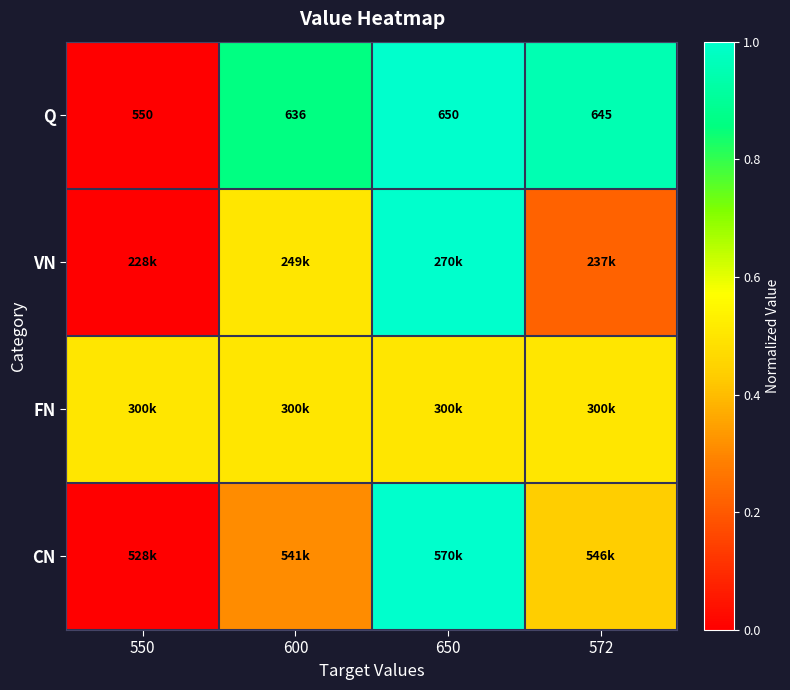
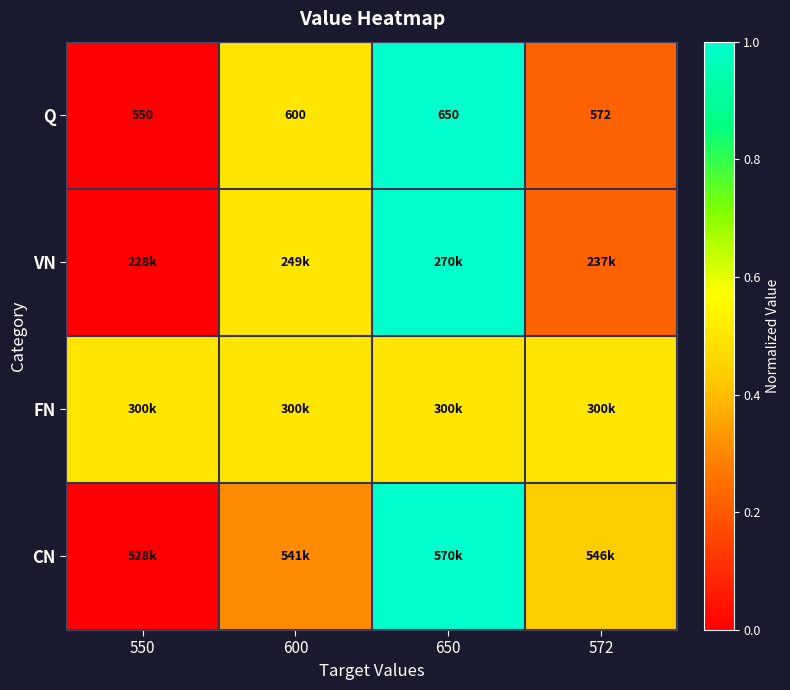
Q, 600: 636 -> 600
Q, 572: 645 -> 572
